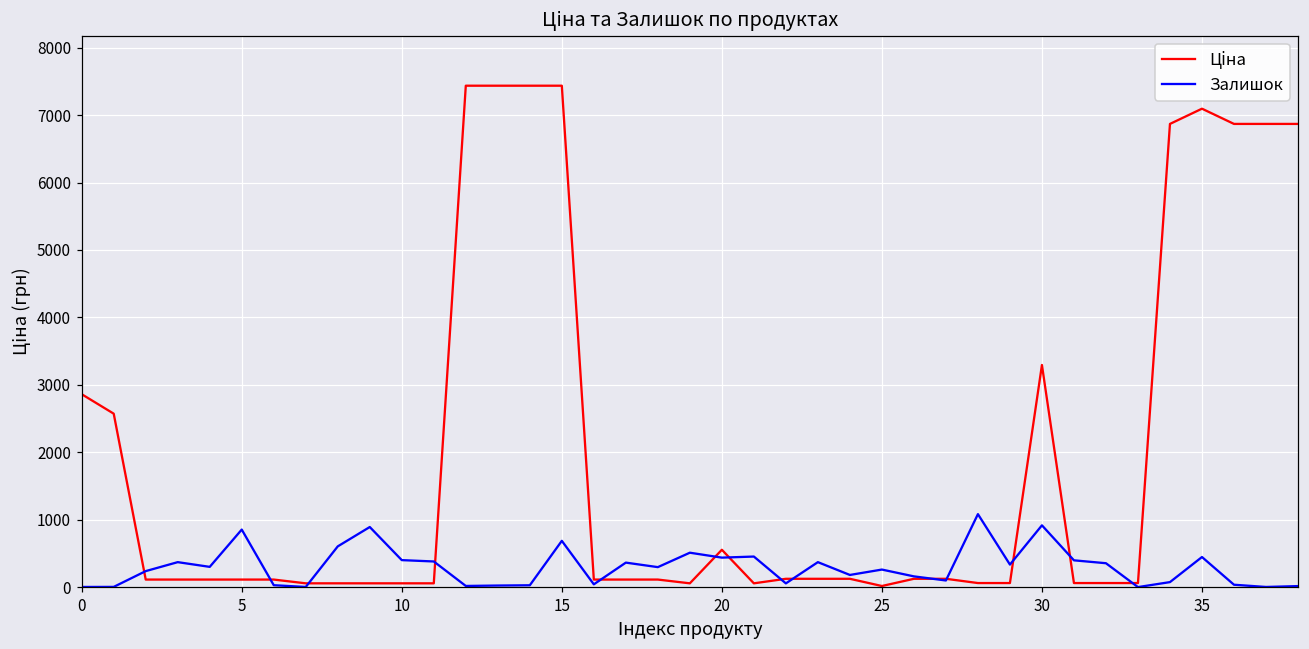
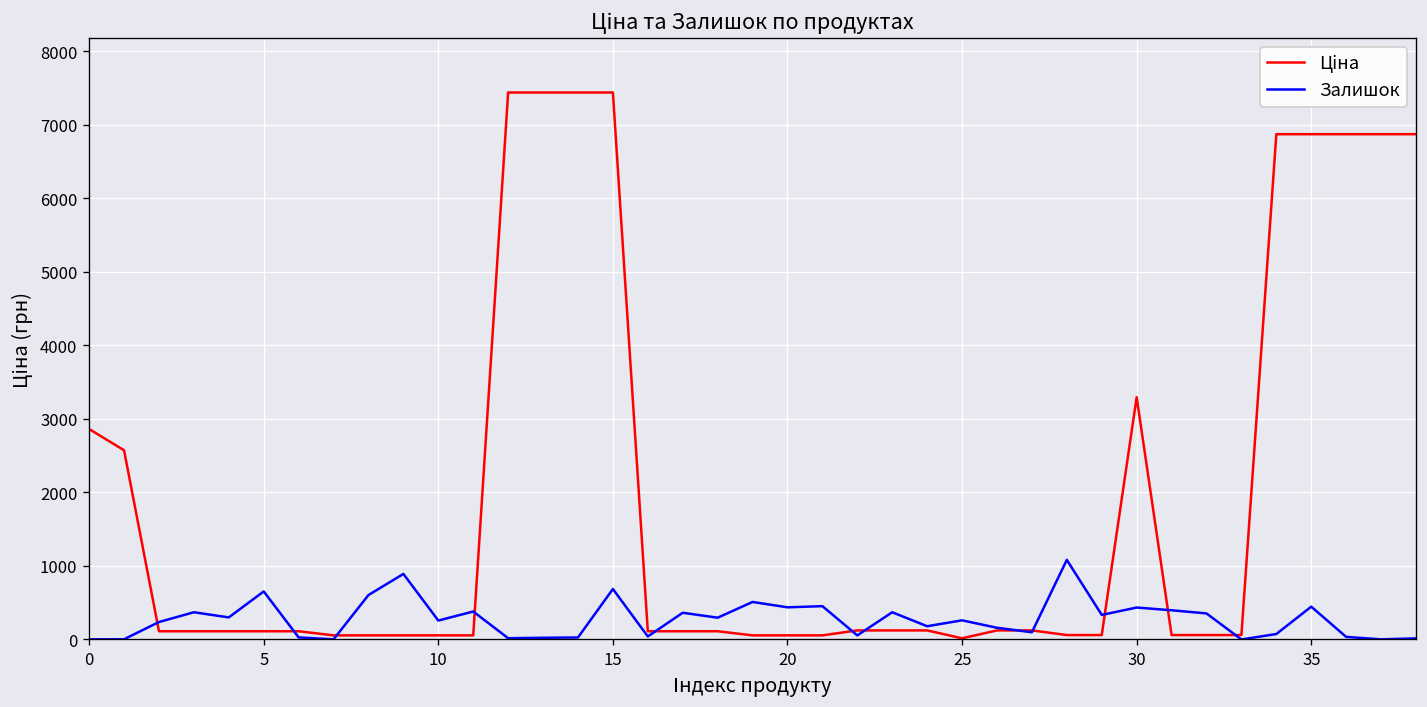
Залишок, 5: 900 -> 700
Залишок, 10: 400 -> 300
Ціна, 20: 600 -> 100
Залишок, 30: 900 -> 400
Ціна, 35: 7100 -> 6900
